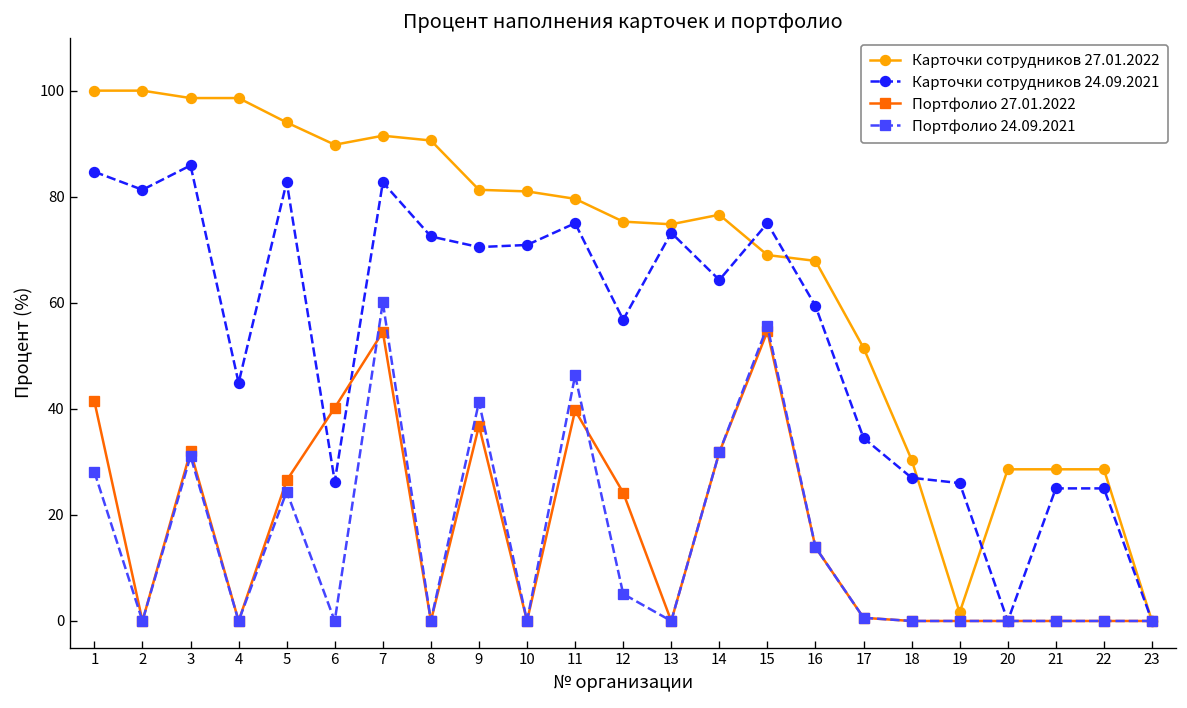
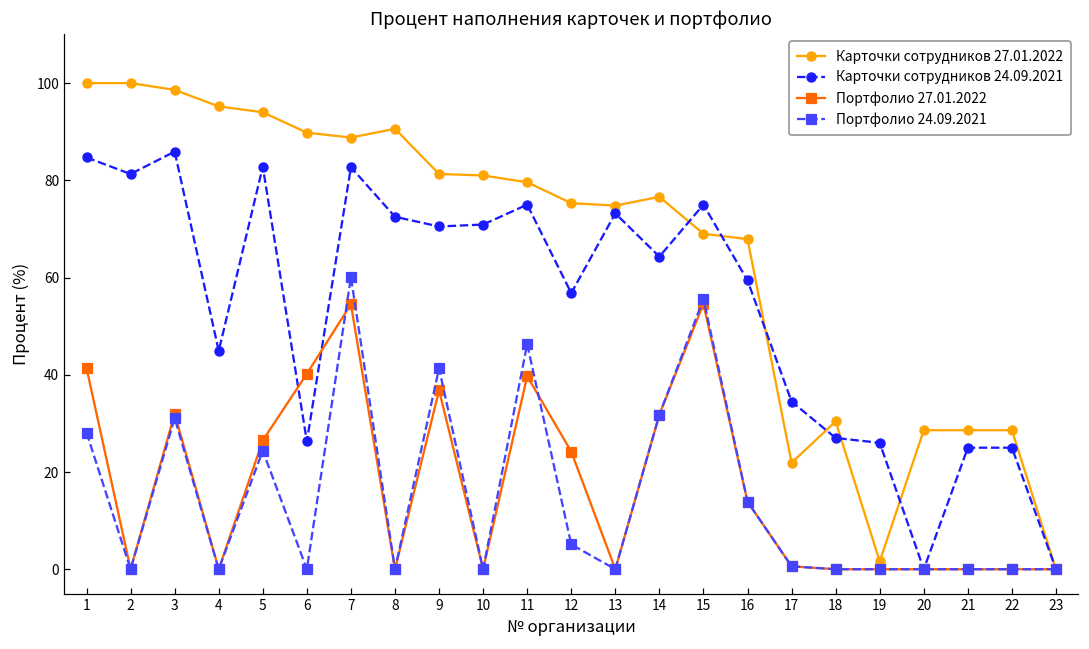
Карточки сотрудников 27.01.2022, 4: 99 -> 95
Карточки сотрудников 27.01.2022, 7: 92 -> 89
Карточки сотрудников 27.01.2022, 17: 52 -> 22
